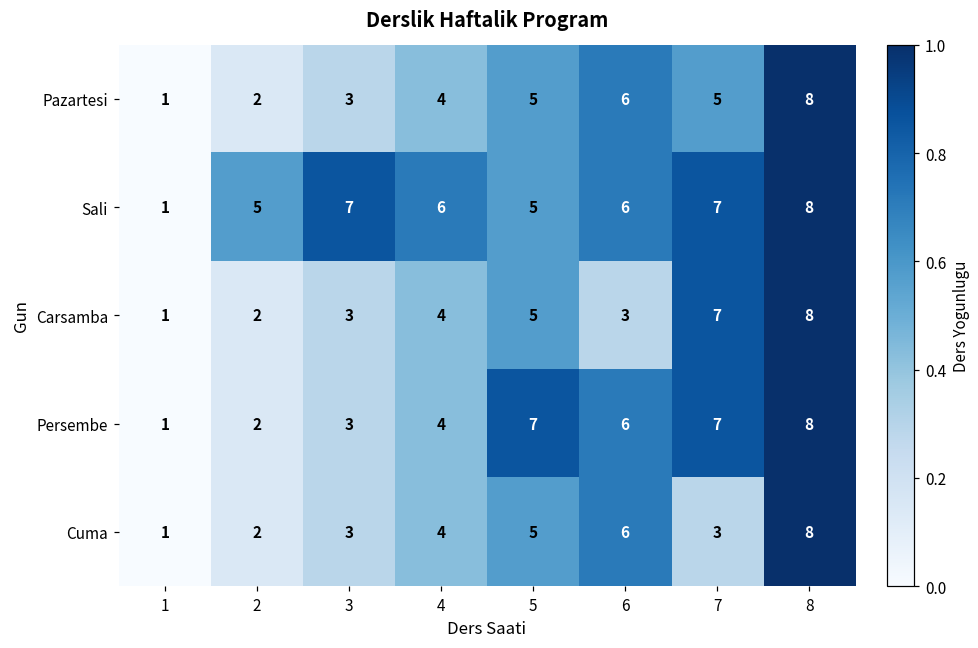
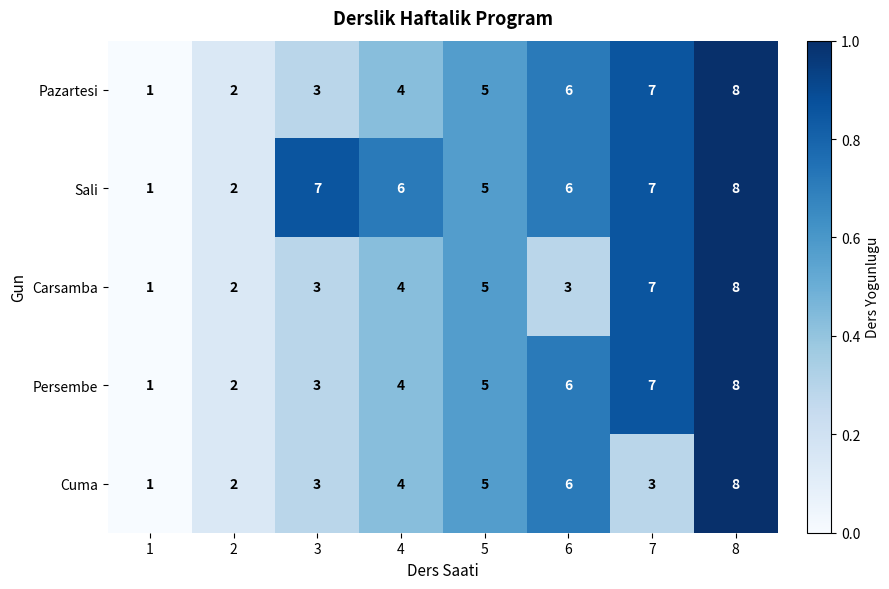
Pazartesi, 7: 5 -> 7
Sali, 2: 5 -> 2
Persembe, 5: 7 -> 5
